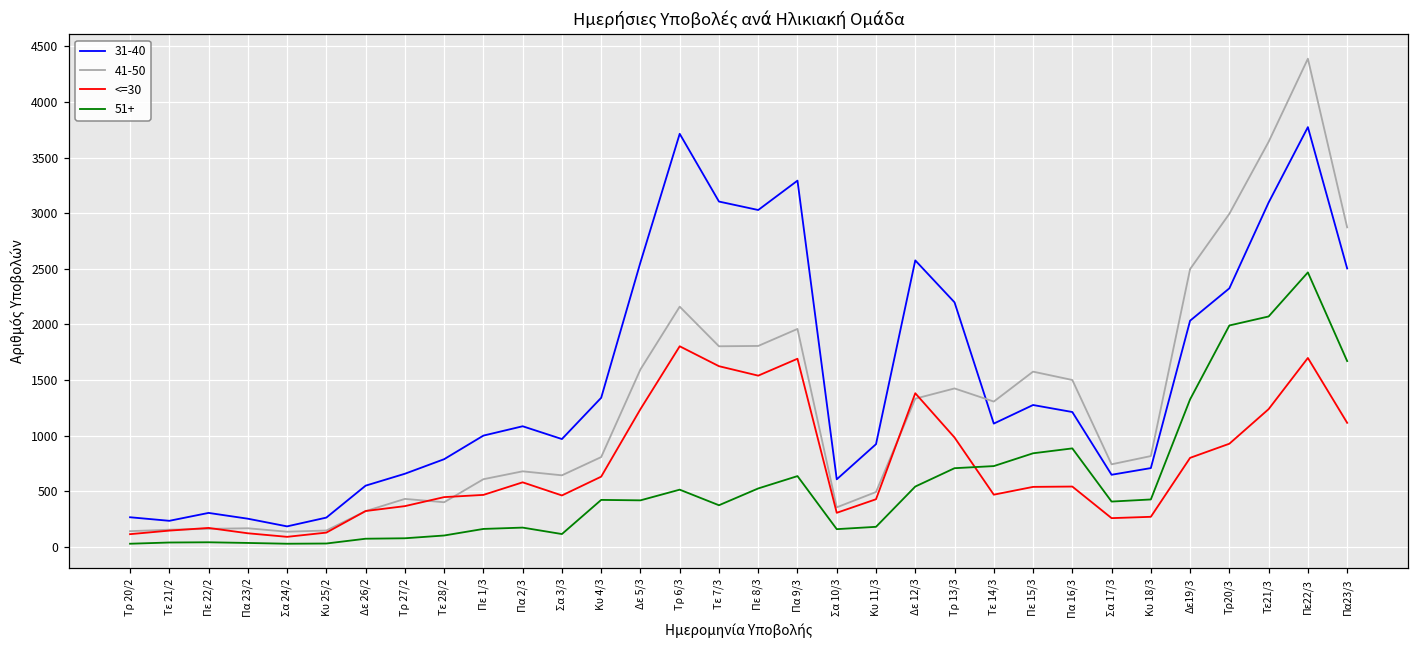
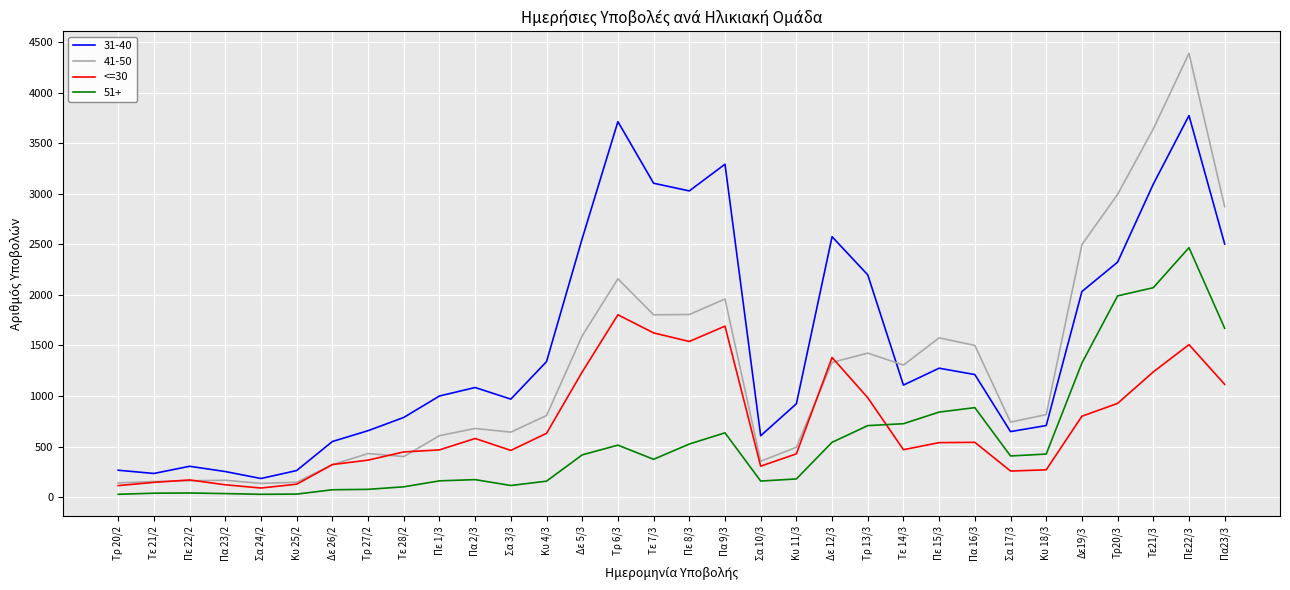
51+, Κυ 4/3: 420 -> 160
<=30, Πε22/3: 1700 -> 1510
